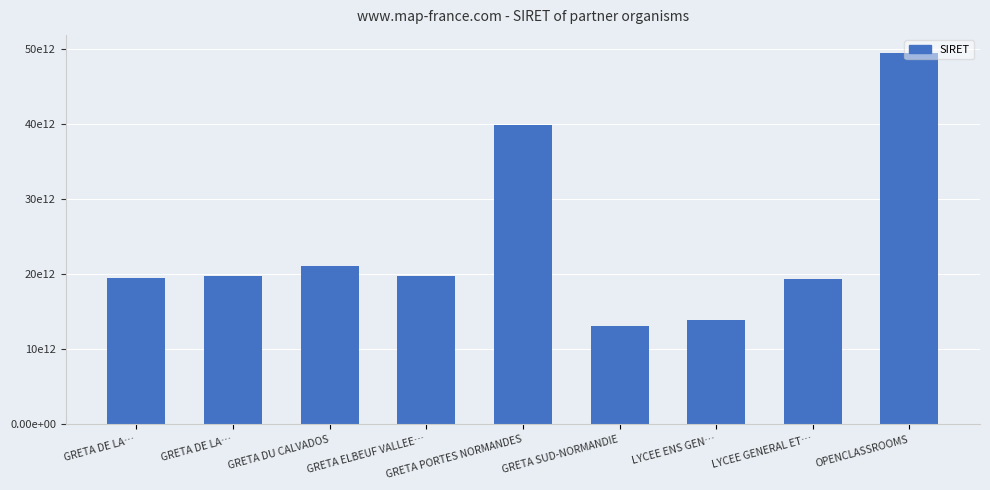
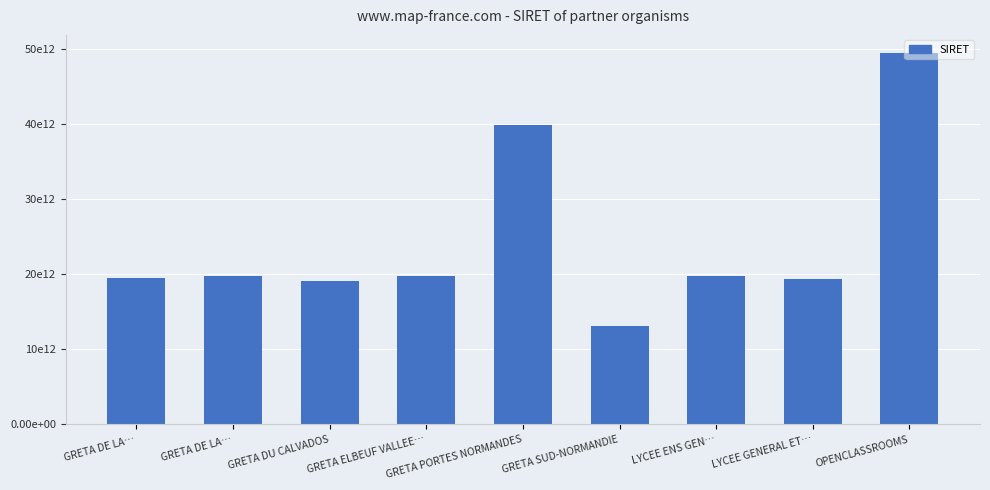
GRETA DU CALVADOS: 21000000000000 -> 19000000000000
LYCEE ENS GEN…: 14000000000000 -> 20000000000000
